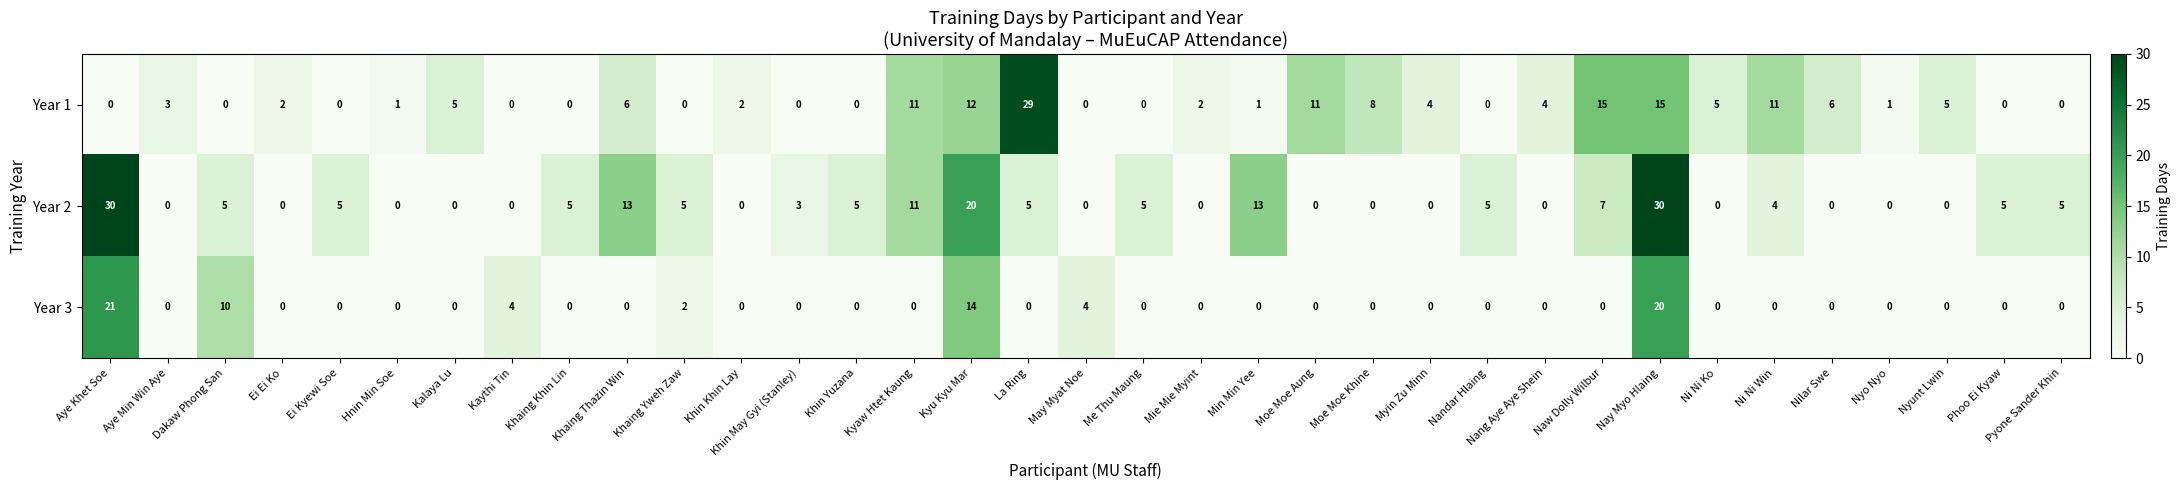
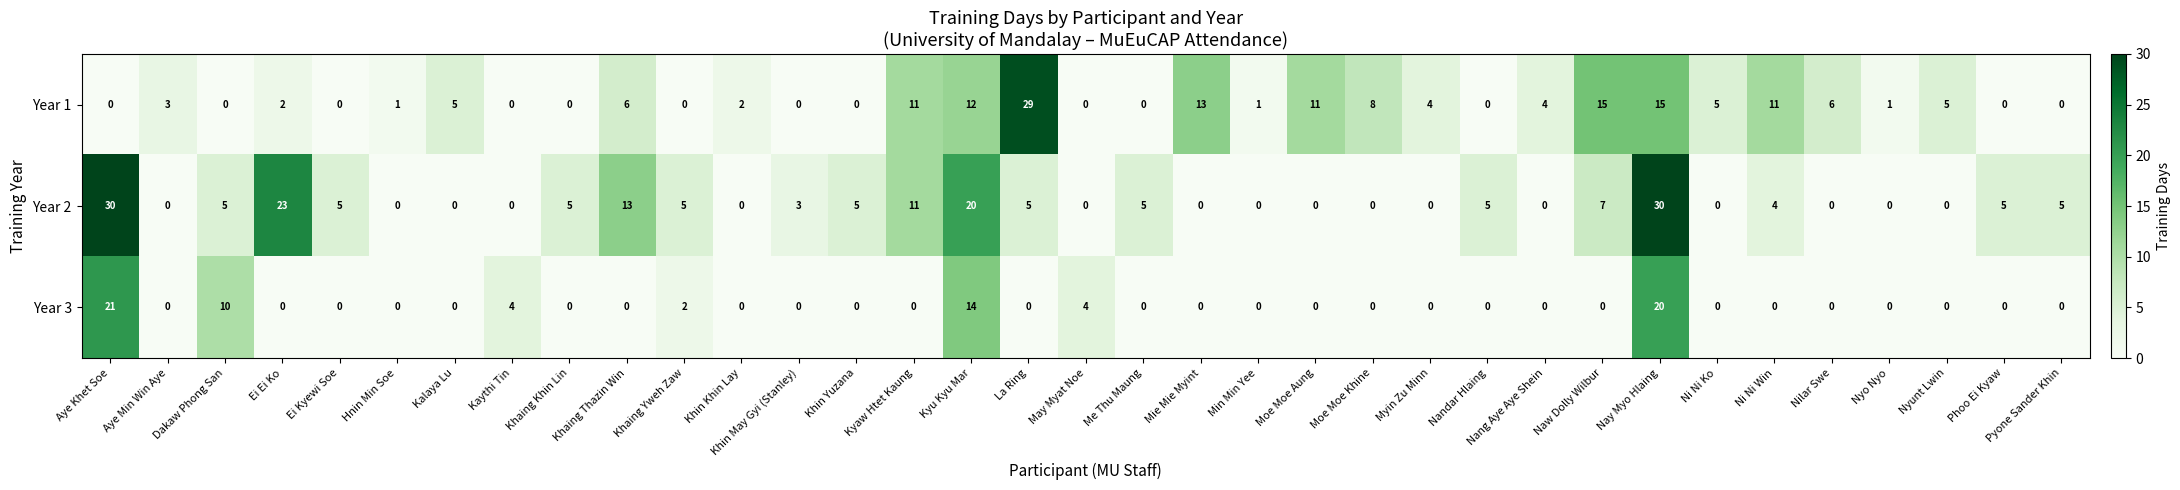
Year 1, Mie Mie Myint: 2 -> 13
Year 2, Ei Ei Ko: 0 -> 23
Year 2, Min Min Yee: 13 -> 0
